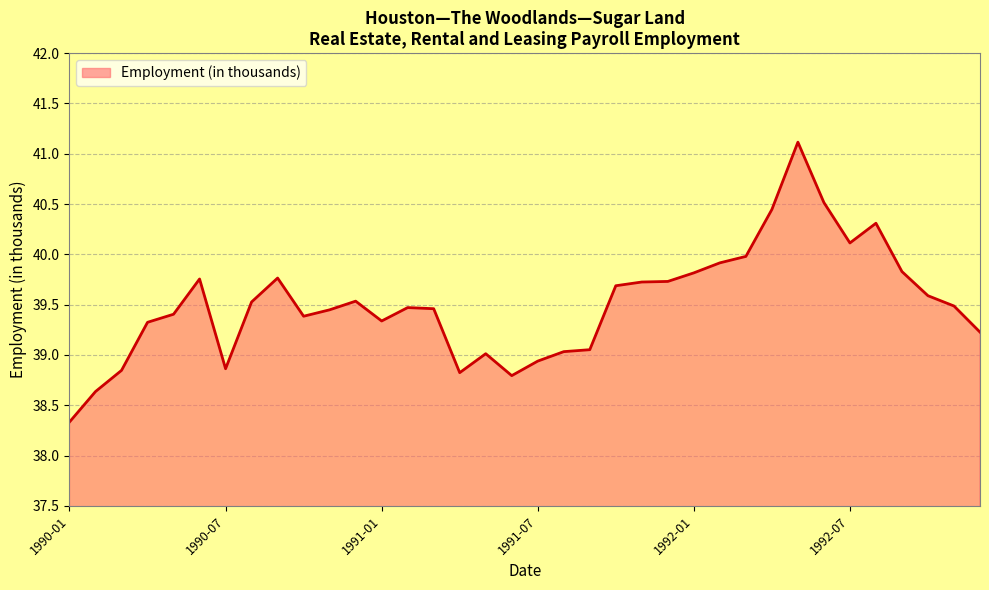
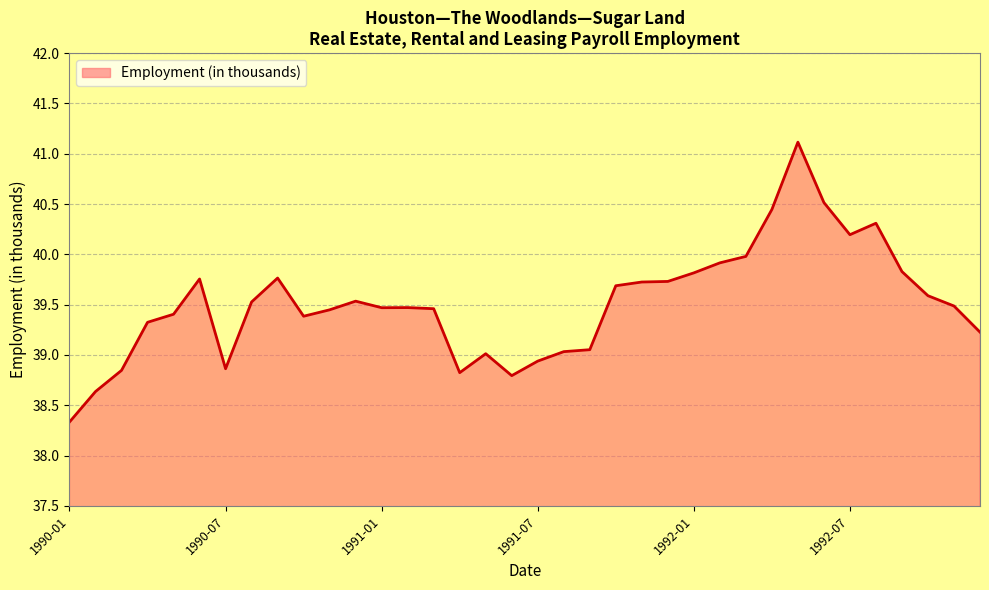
1991-01: 39.34 -> 39.47
1992-07: 40.11 -> 40.20
